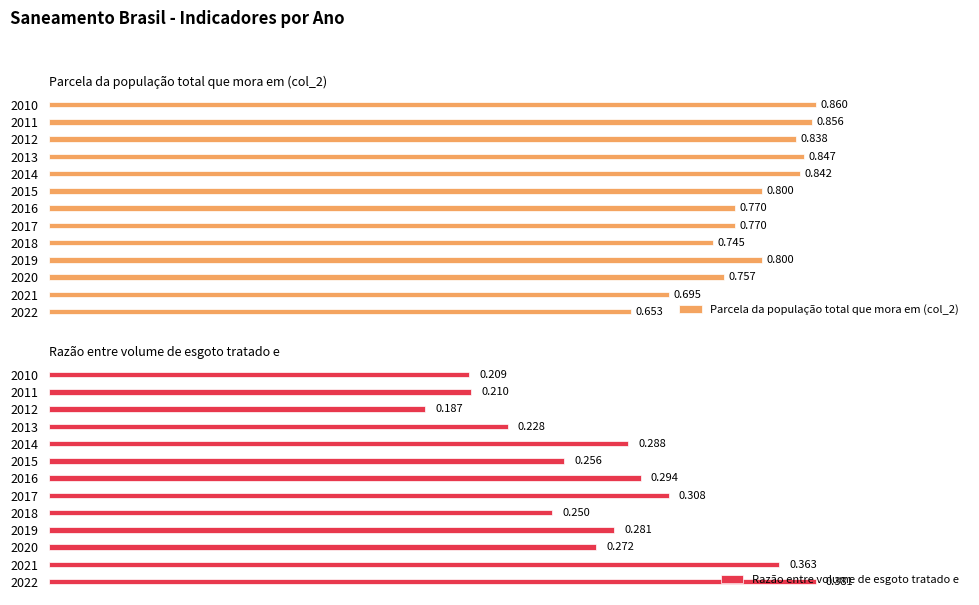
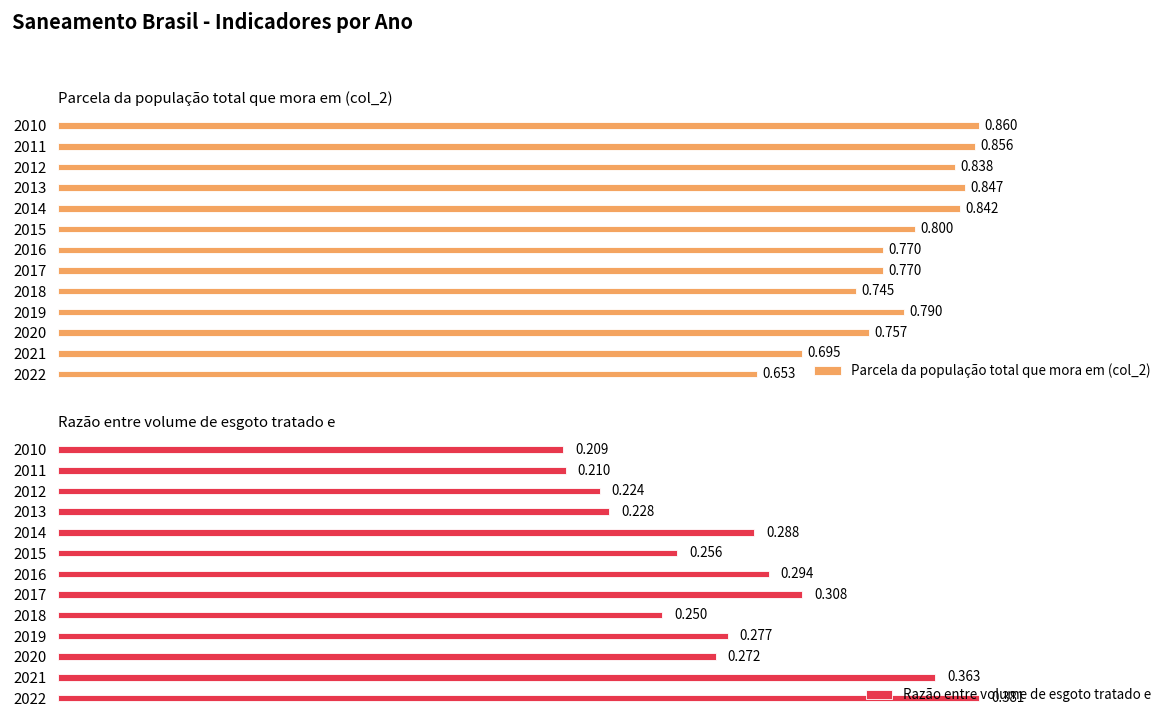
Parcela da população total que mora em (col_2), 2019: 0.800 -> 0.790
Razão entre volume de esgoto tratado e, 2012: 0.187 -> 0.224
Razão entre volume de esgoto tratado e, 2019: 0.281 -> 0.277
